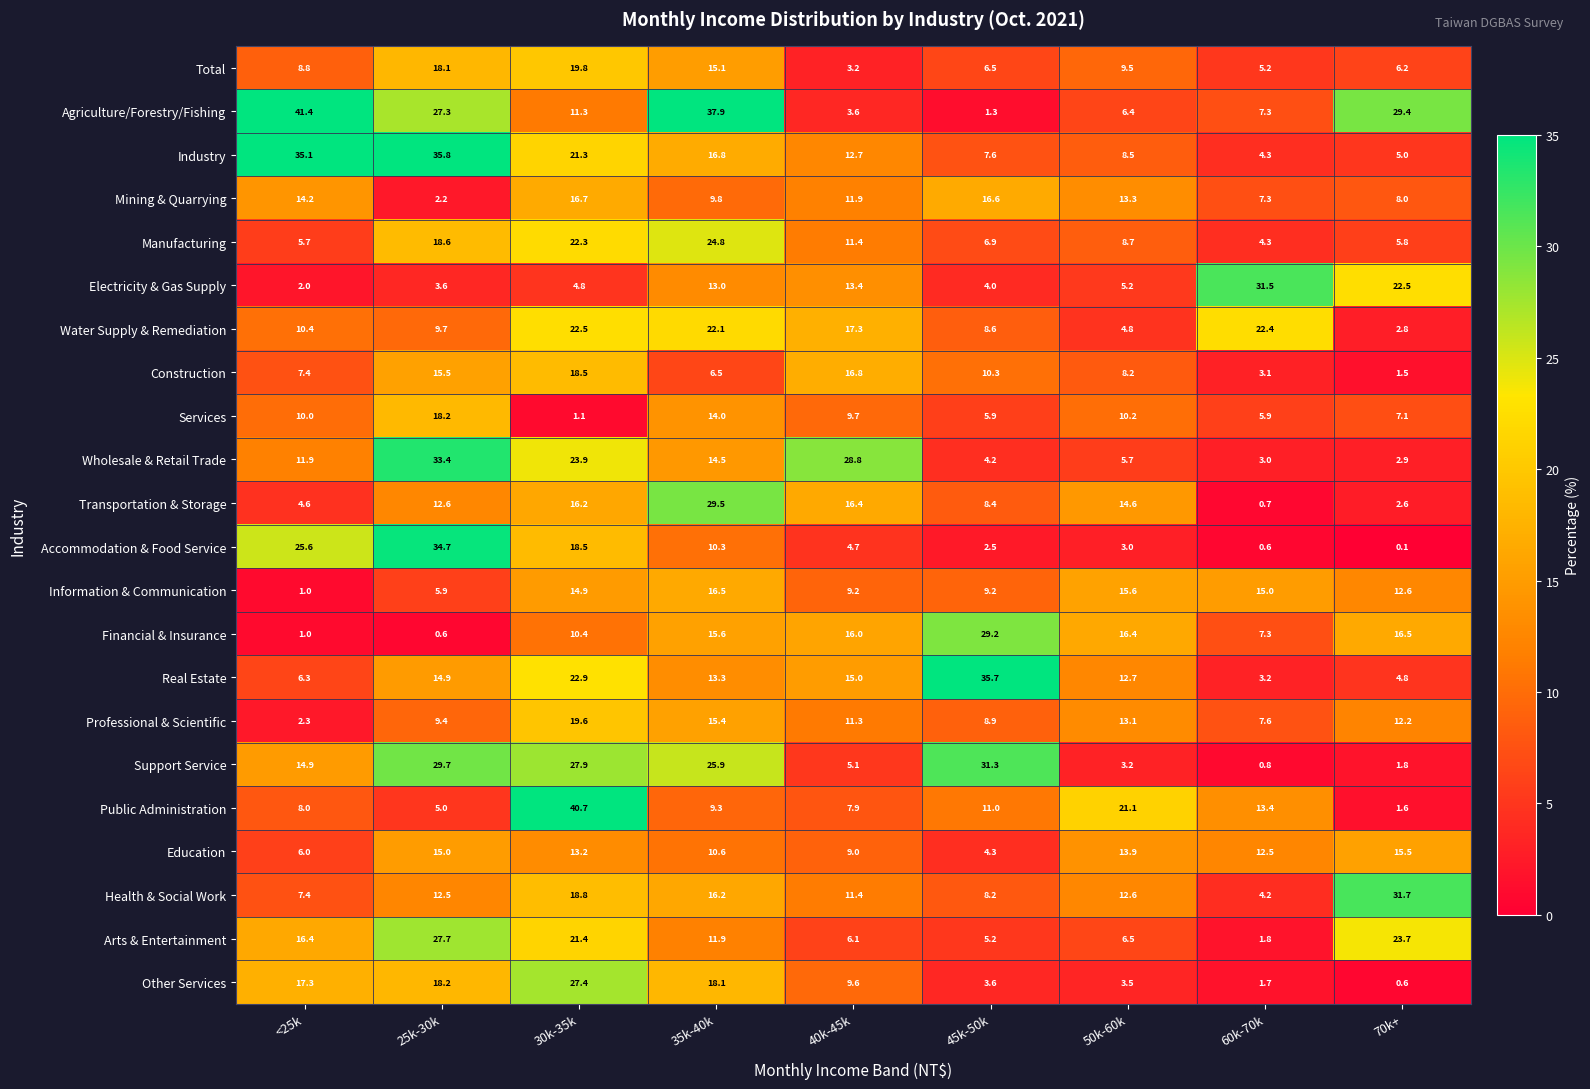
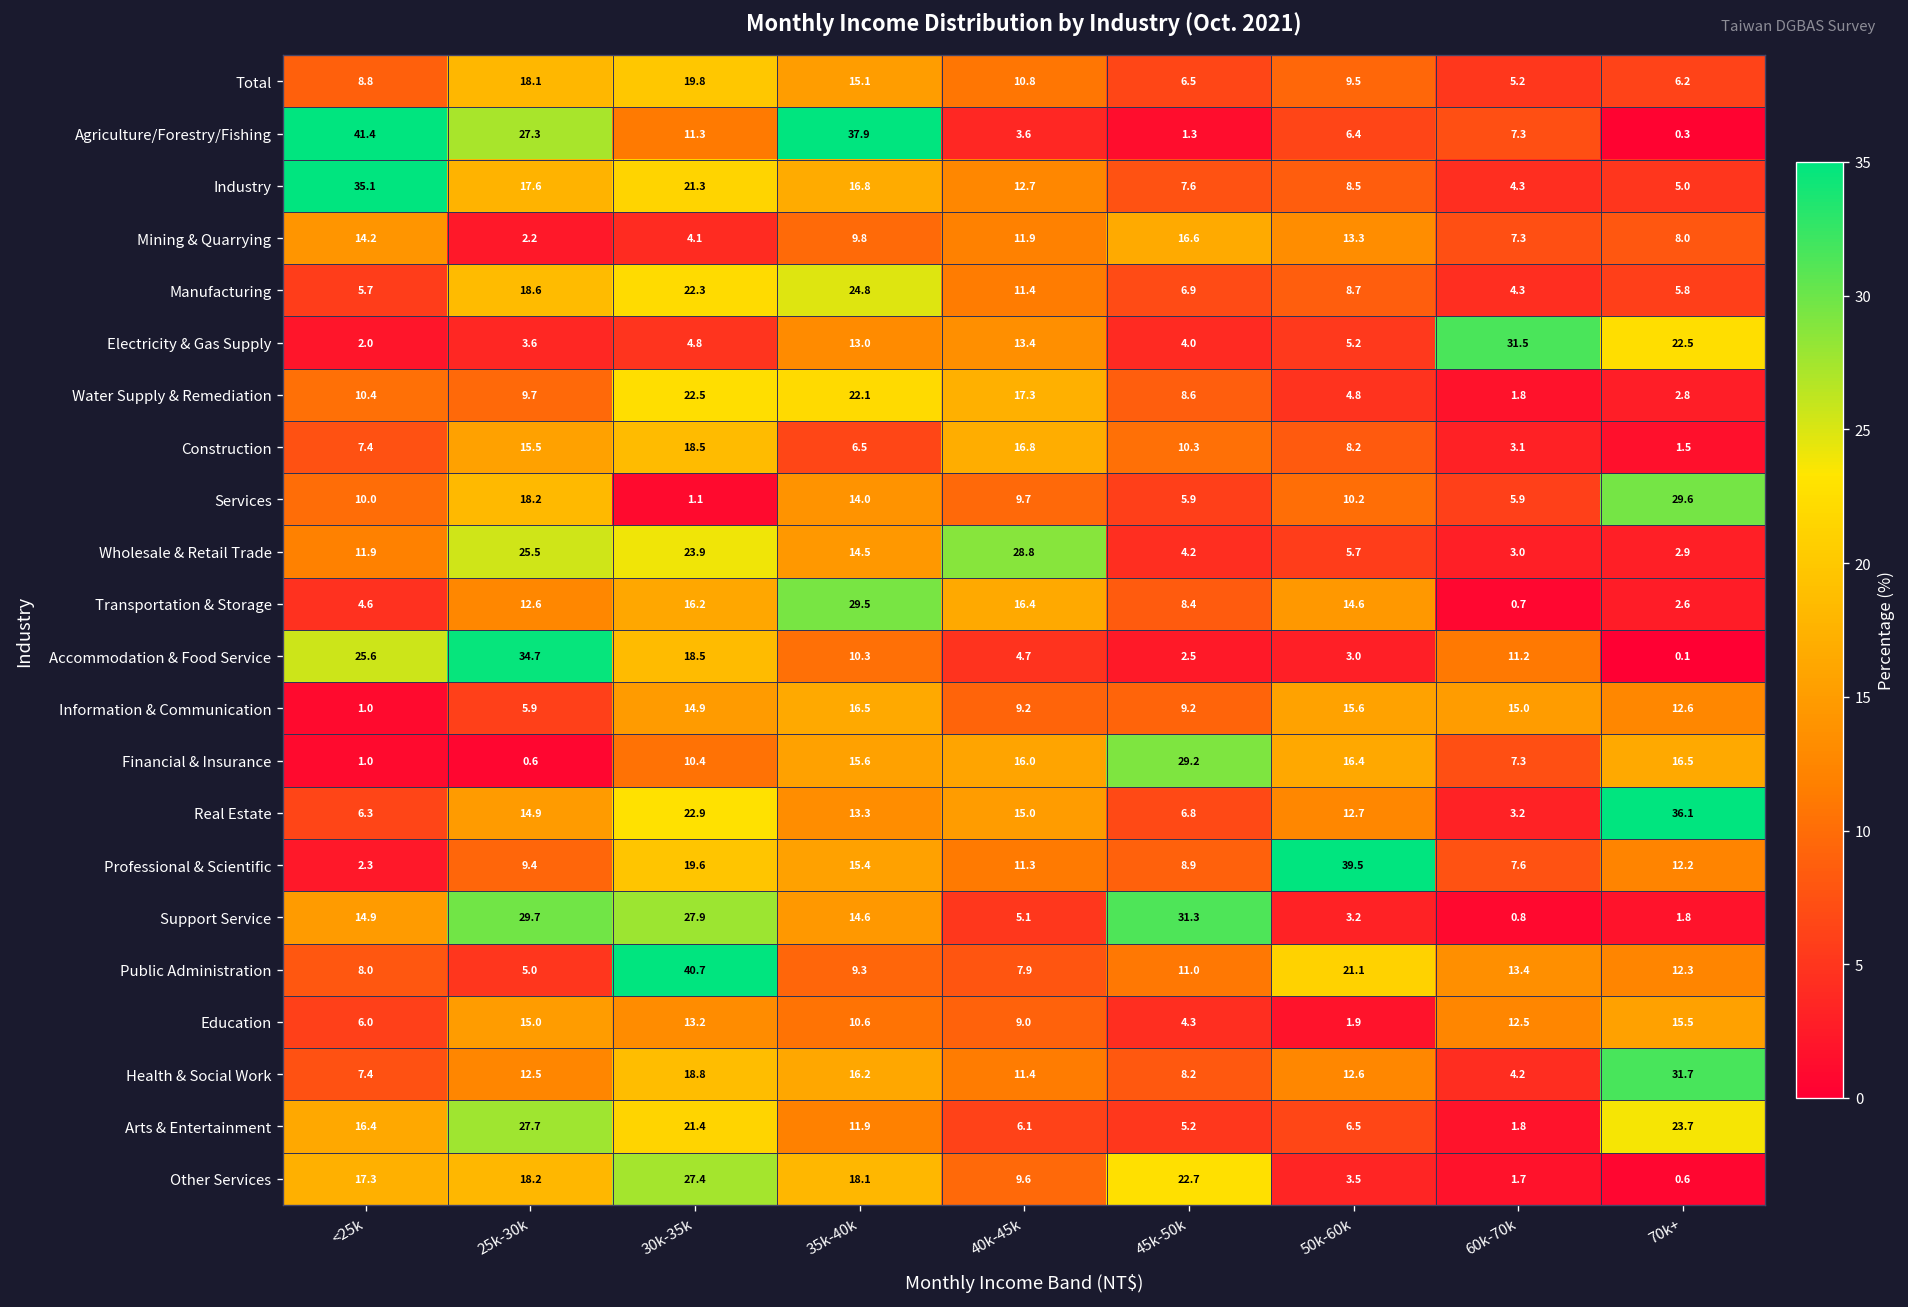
Total, 40k-45k: 3.2 -> 10.8
Agriculture/Forestry/Fishing, 70k+: 29.4 -> 0.3
Industry, 25k-30k: 35.8 -> 17.6
Mining & Quarrying, 30k-35k: 16.7 -> 4.1
Water Supply & Remediation, 60k-70k: 22.4 -> 1.8
Services, 70k+: 7.1 -> 29.6
Wholesale & Retail Trade, 25k-30k: 33.4 -> 25.5
Accommodation & Food Service, 60k-70k: 0.6 -> 11.2
Real Estate, 45k-50k: 35.7 -> 6.8
Real Estate, 70k+: 4.8 -> 36.1
Professional & Scientific, 50k-60k: 13.1 -> 39.5
Support Service, 35k-40k: 25.9 -> 14.6
Public Administration, 70k+: 1.6 -> 12.3
Education, 50k-60k: 13.9 -> 1.9
Other Services, 45k-50k: 3.6 -> 22.7
